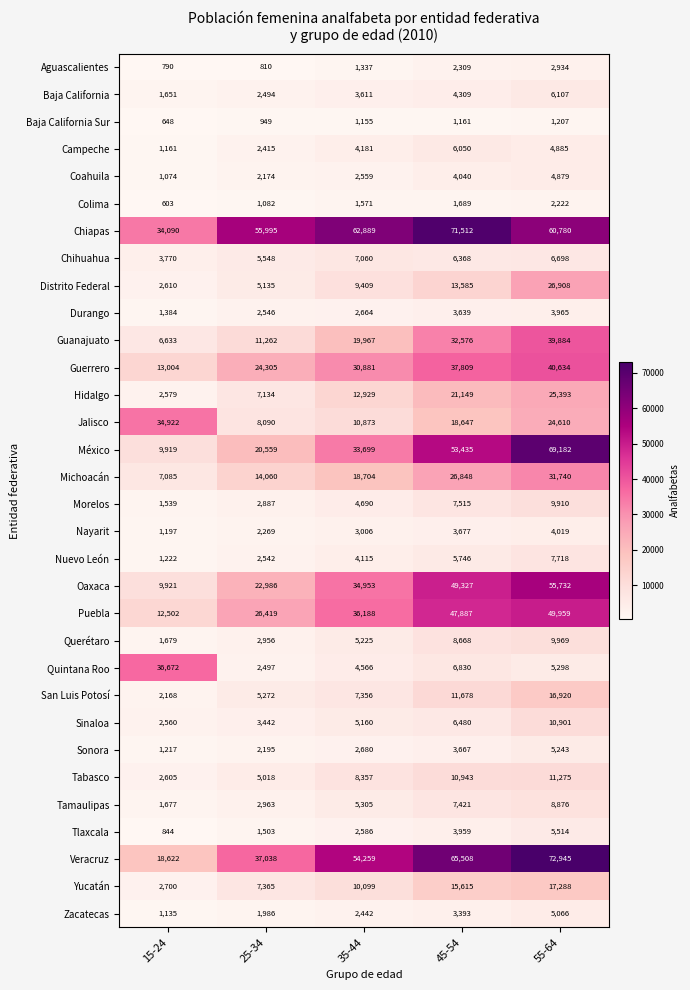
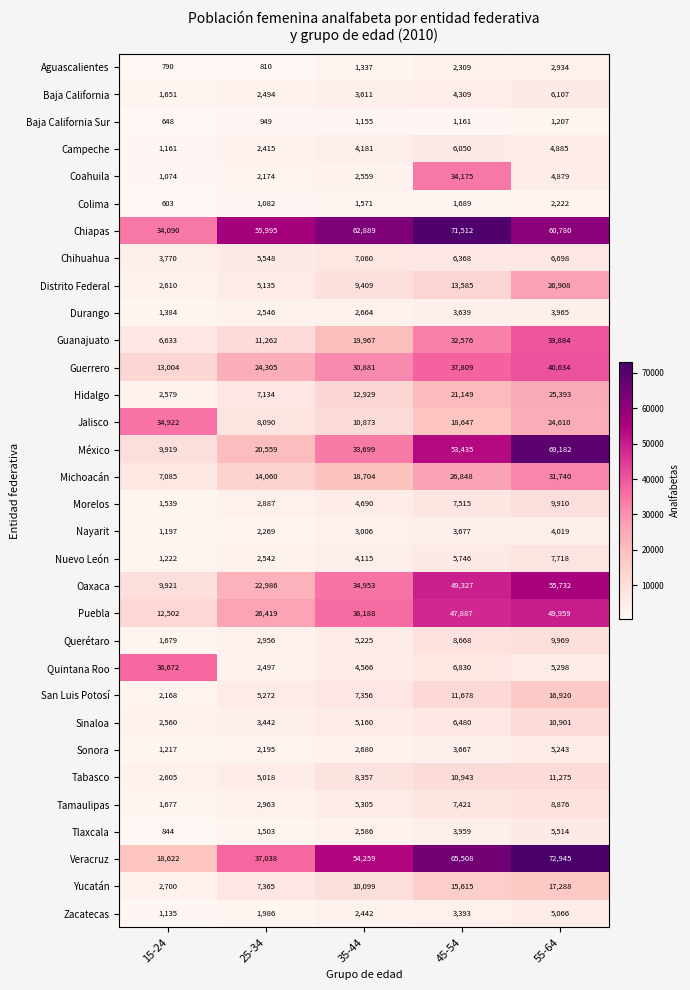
Coahuila, 45-54: 4,040 -> 34,175
